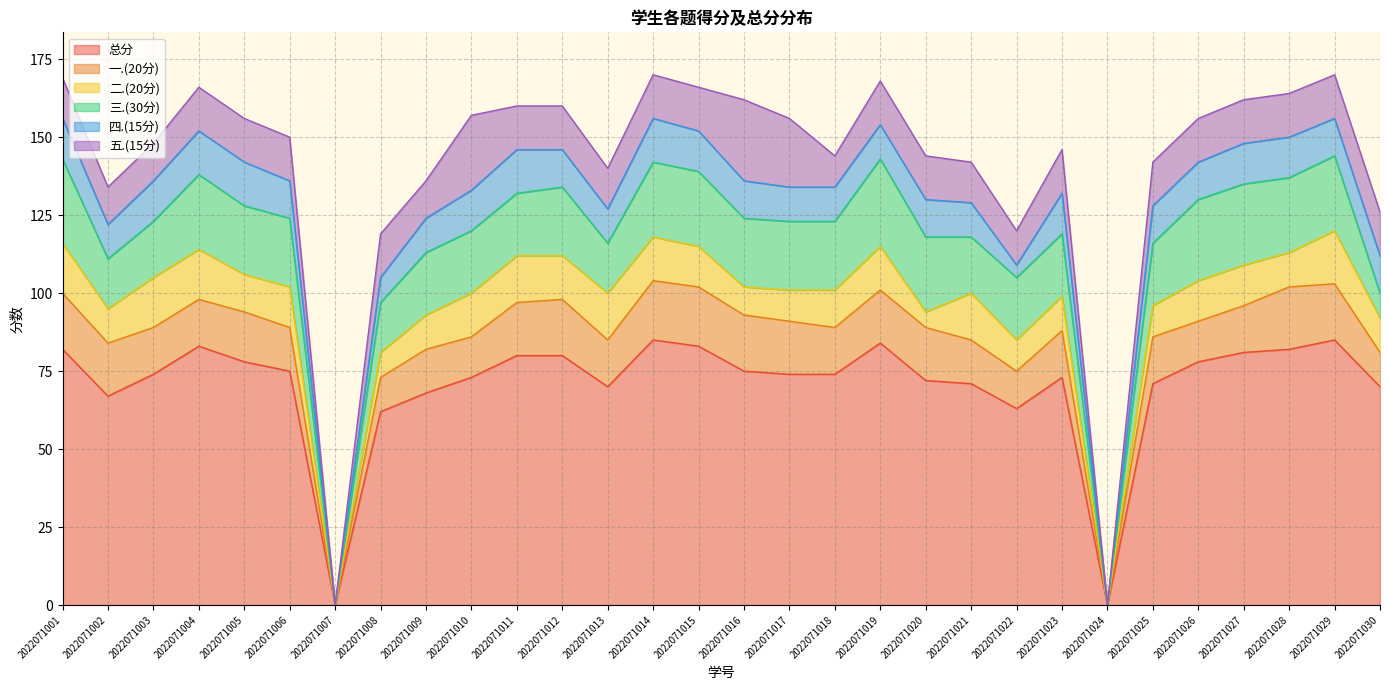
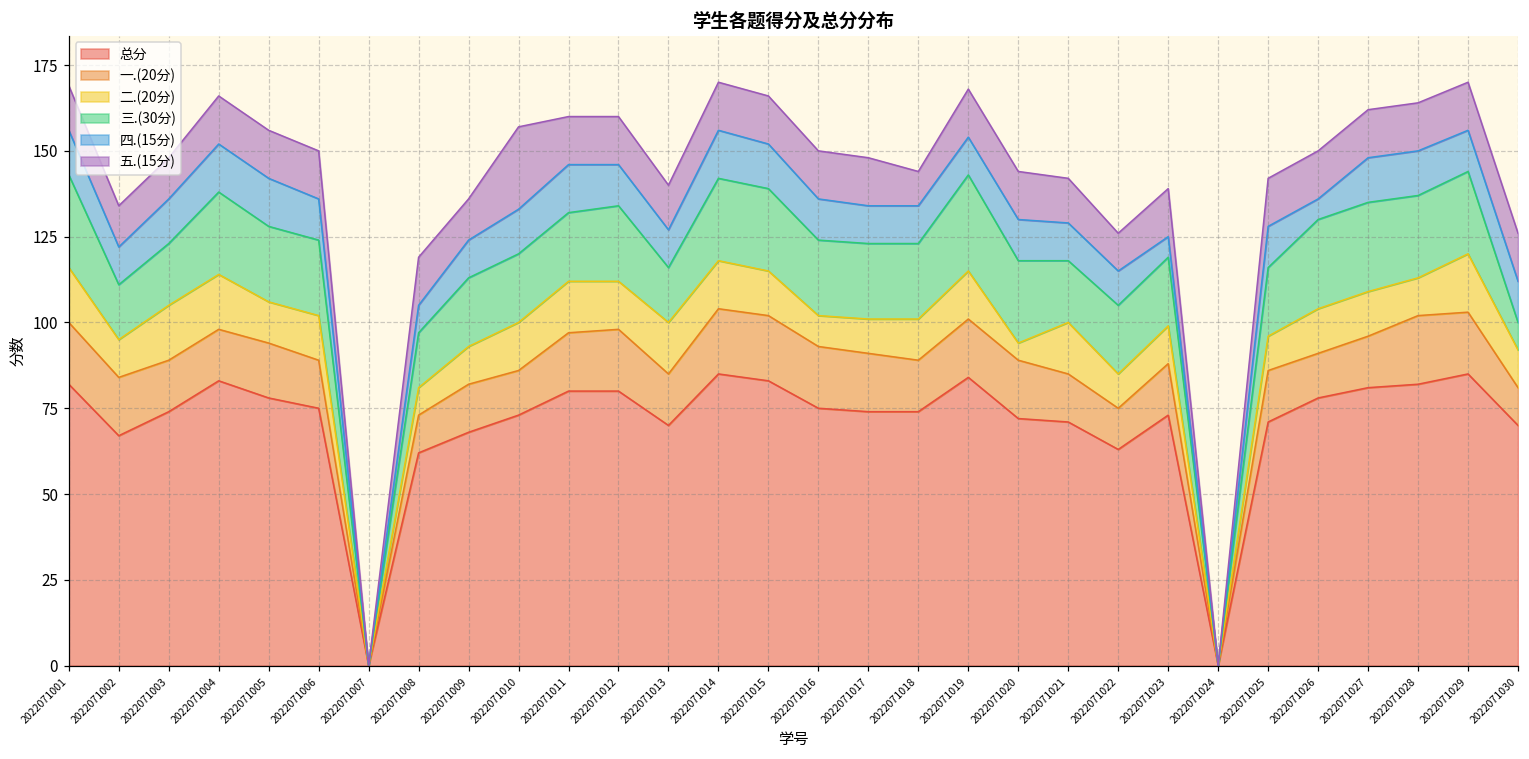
五.(15分), 2022071016: 26 -> 14
五.(15分), 2022071017: 22 -> 14
四.(15分), 2022071022: 4 -> 10
四.(15分), 2022071023: 13 -> 6
四.(15分), 2022071026: 12 -> 6
